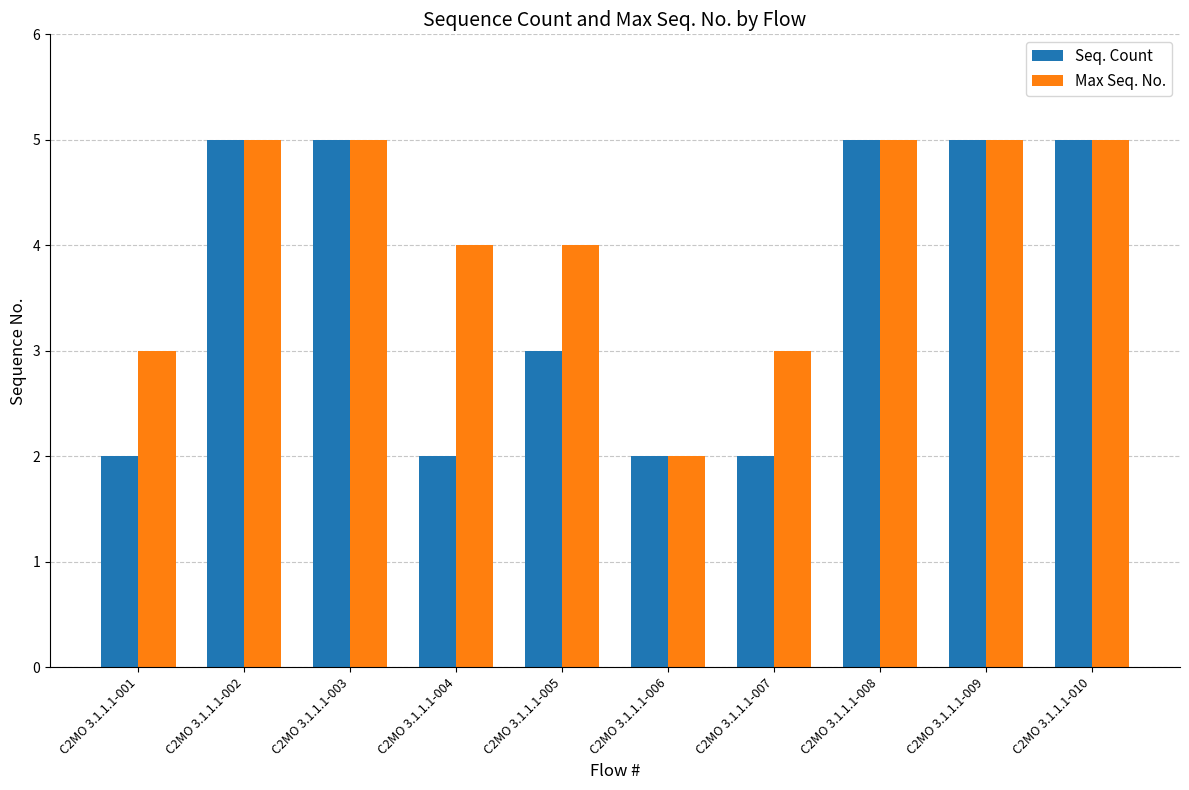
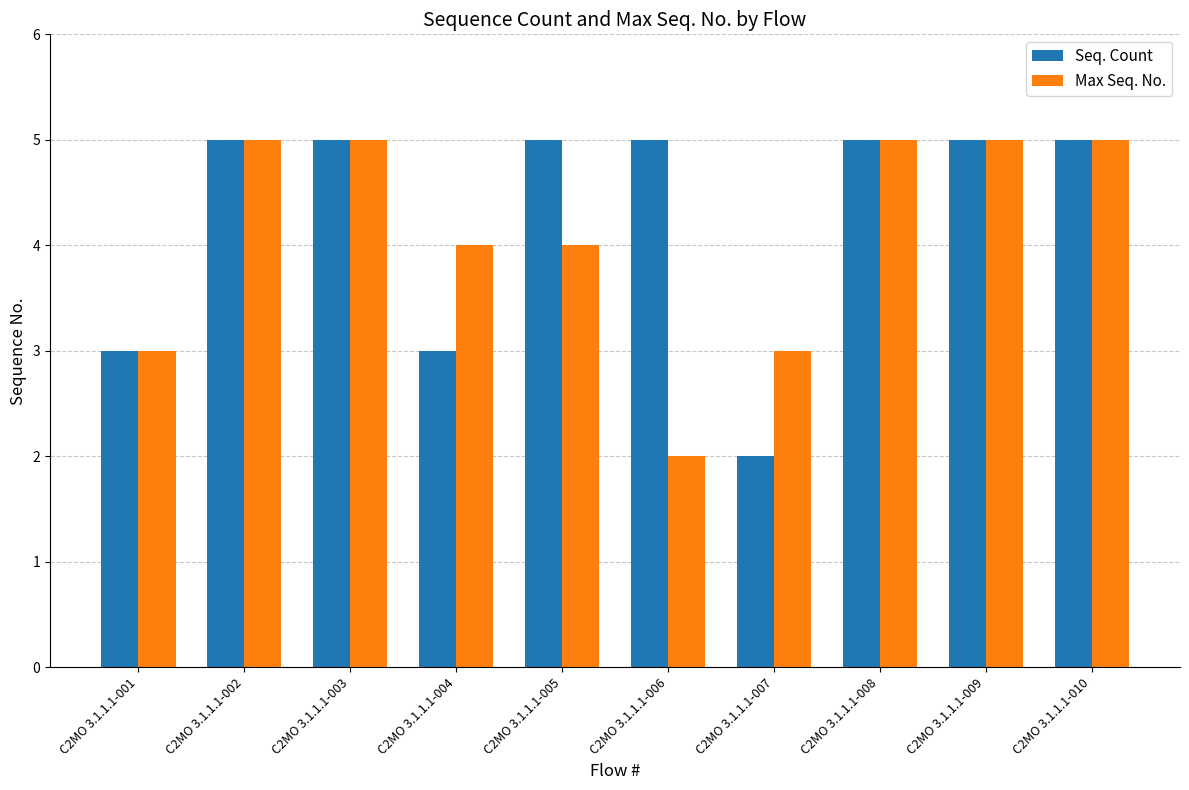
Seq. Count, C2MO 3.1.1.1-001: 2 -> 3
Seq. Count, C2MO 3.1.1.1-004: 2 -> 3
Seq. Count, C2MO 3.1.1.1-005: 3 -> 5
Seq. Count, C2MO 3.1.1.1-006: 2 -> 5
